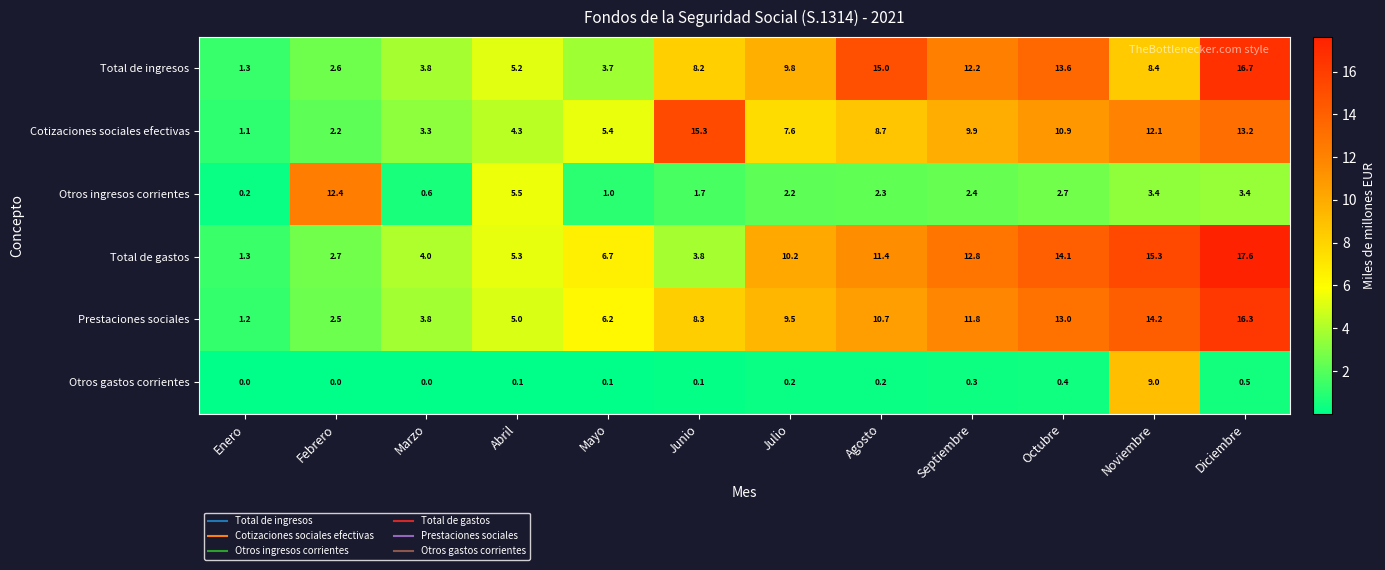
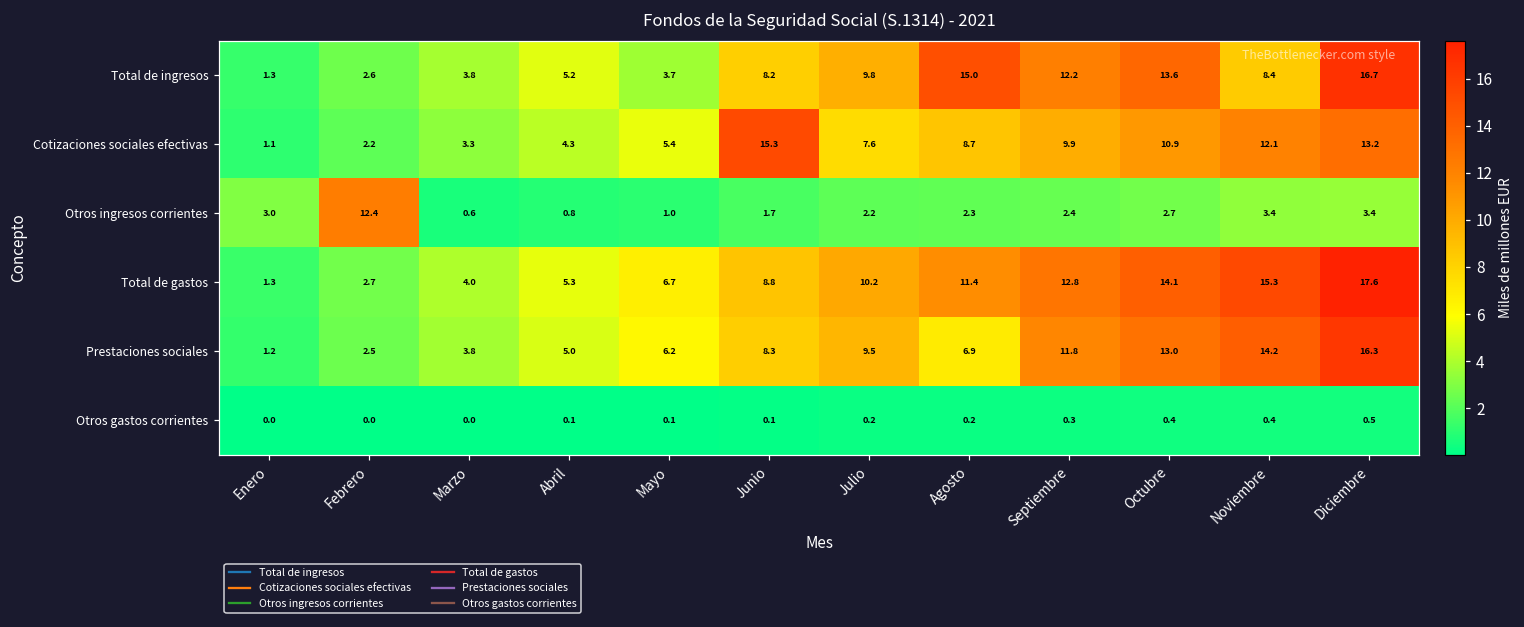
Otros ingresos corrientes, Enero: 0.2 -> 3.0
Otros ingresos corrientes, Abril: 5.5 -> 0.8
Total de gastos, Junio: 3.8 -> 8.8
Prestaciones sociales, Agosto: 10.7 -> 6.9
Otros gastos corrientes, Noviembre: 9.0 -> 0.4
